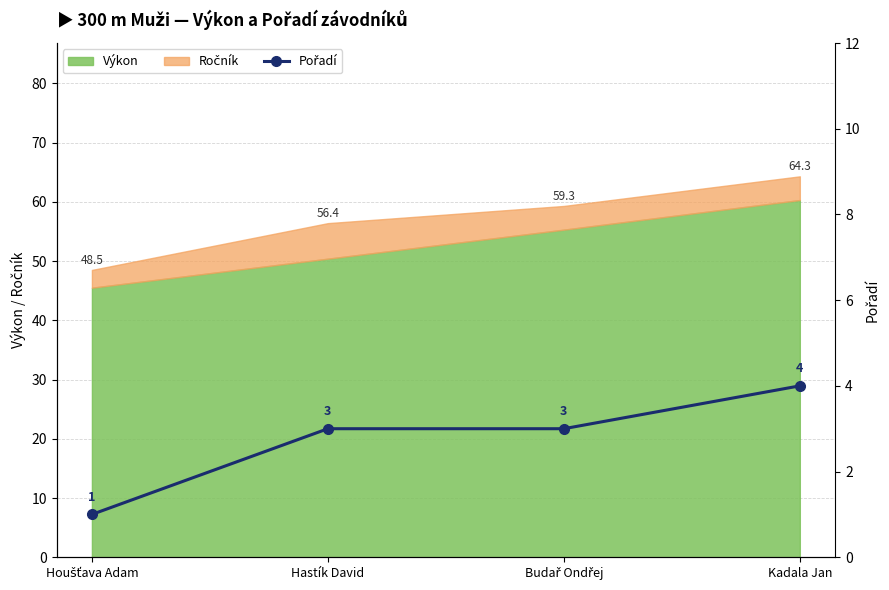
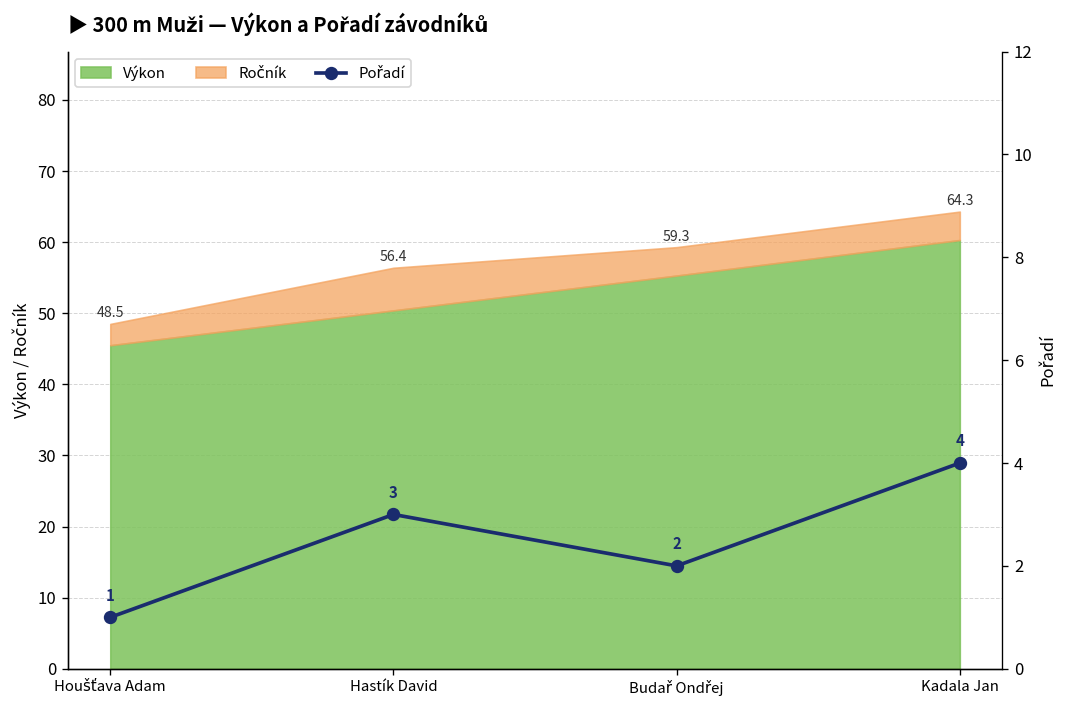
Pořadí, Budař Ondřej: 3 -> 2
